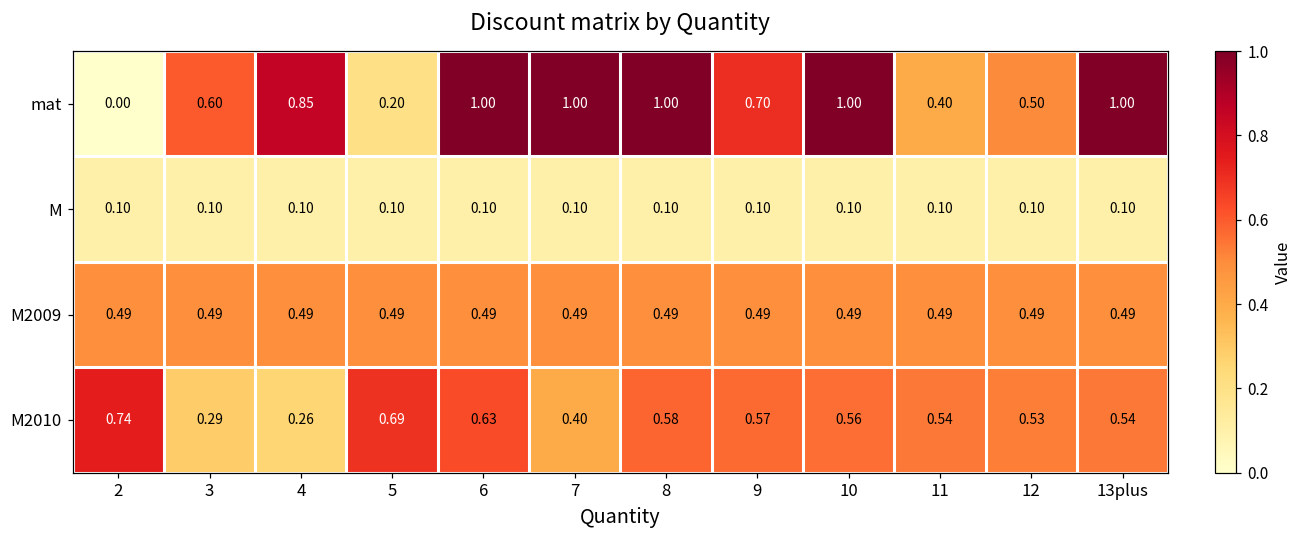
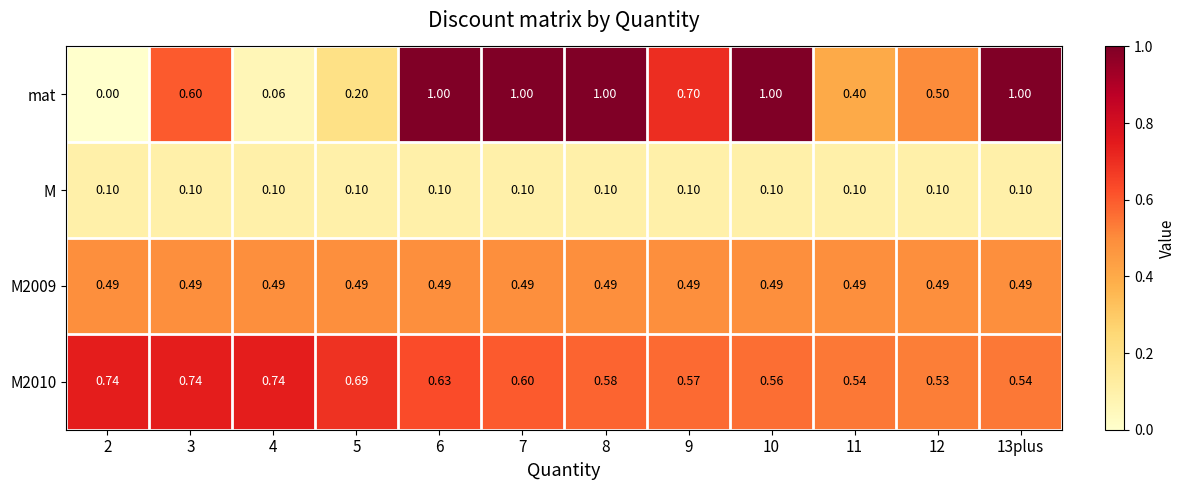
mat, 4: 0.85 -> 0.06
M2010, 3: 0.29 -> 0.74
M2010, 4: 0.26 -> 0.74
M2010, 7: 0.40 -> 0.60
